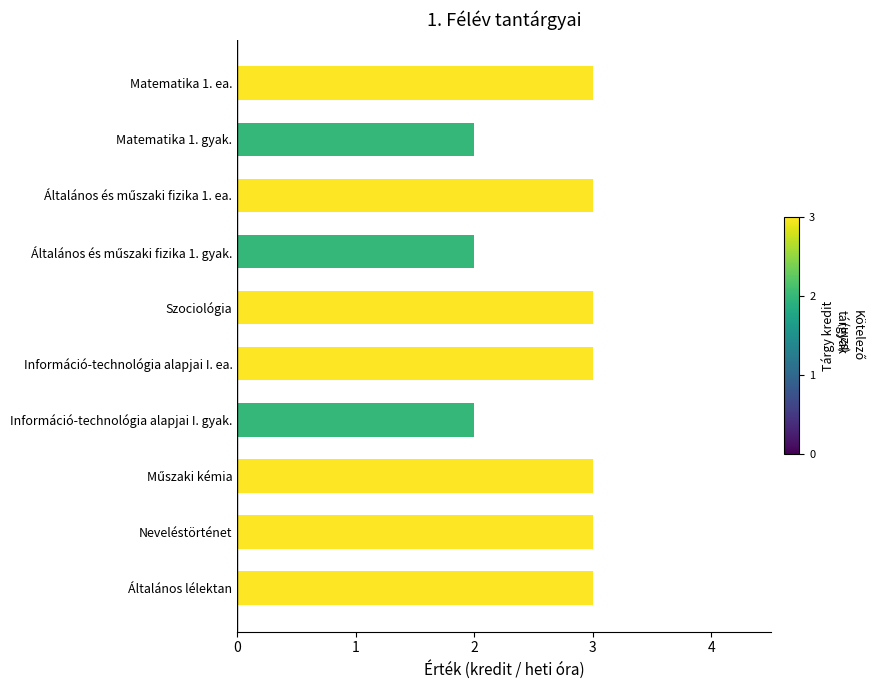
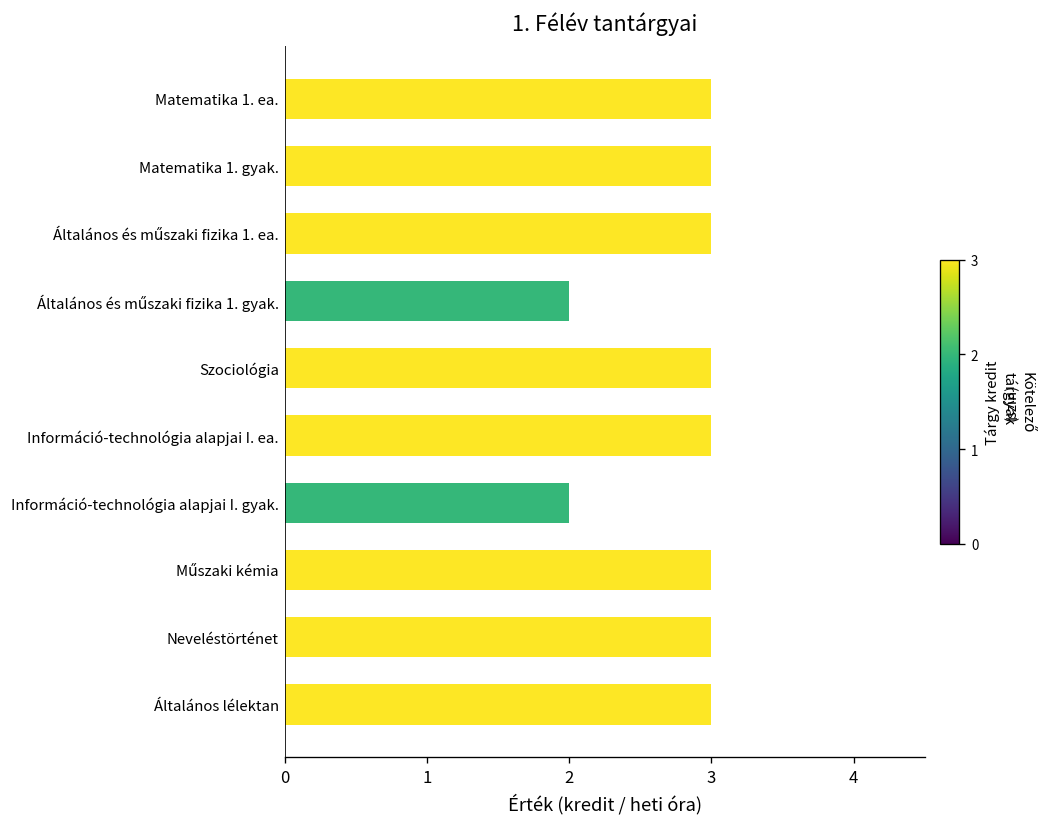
Matematika 1. gyak.: 2 -> 3
